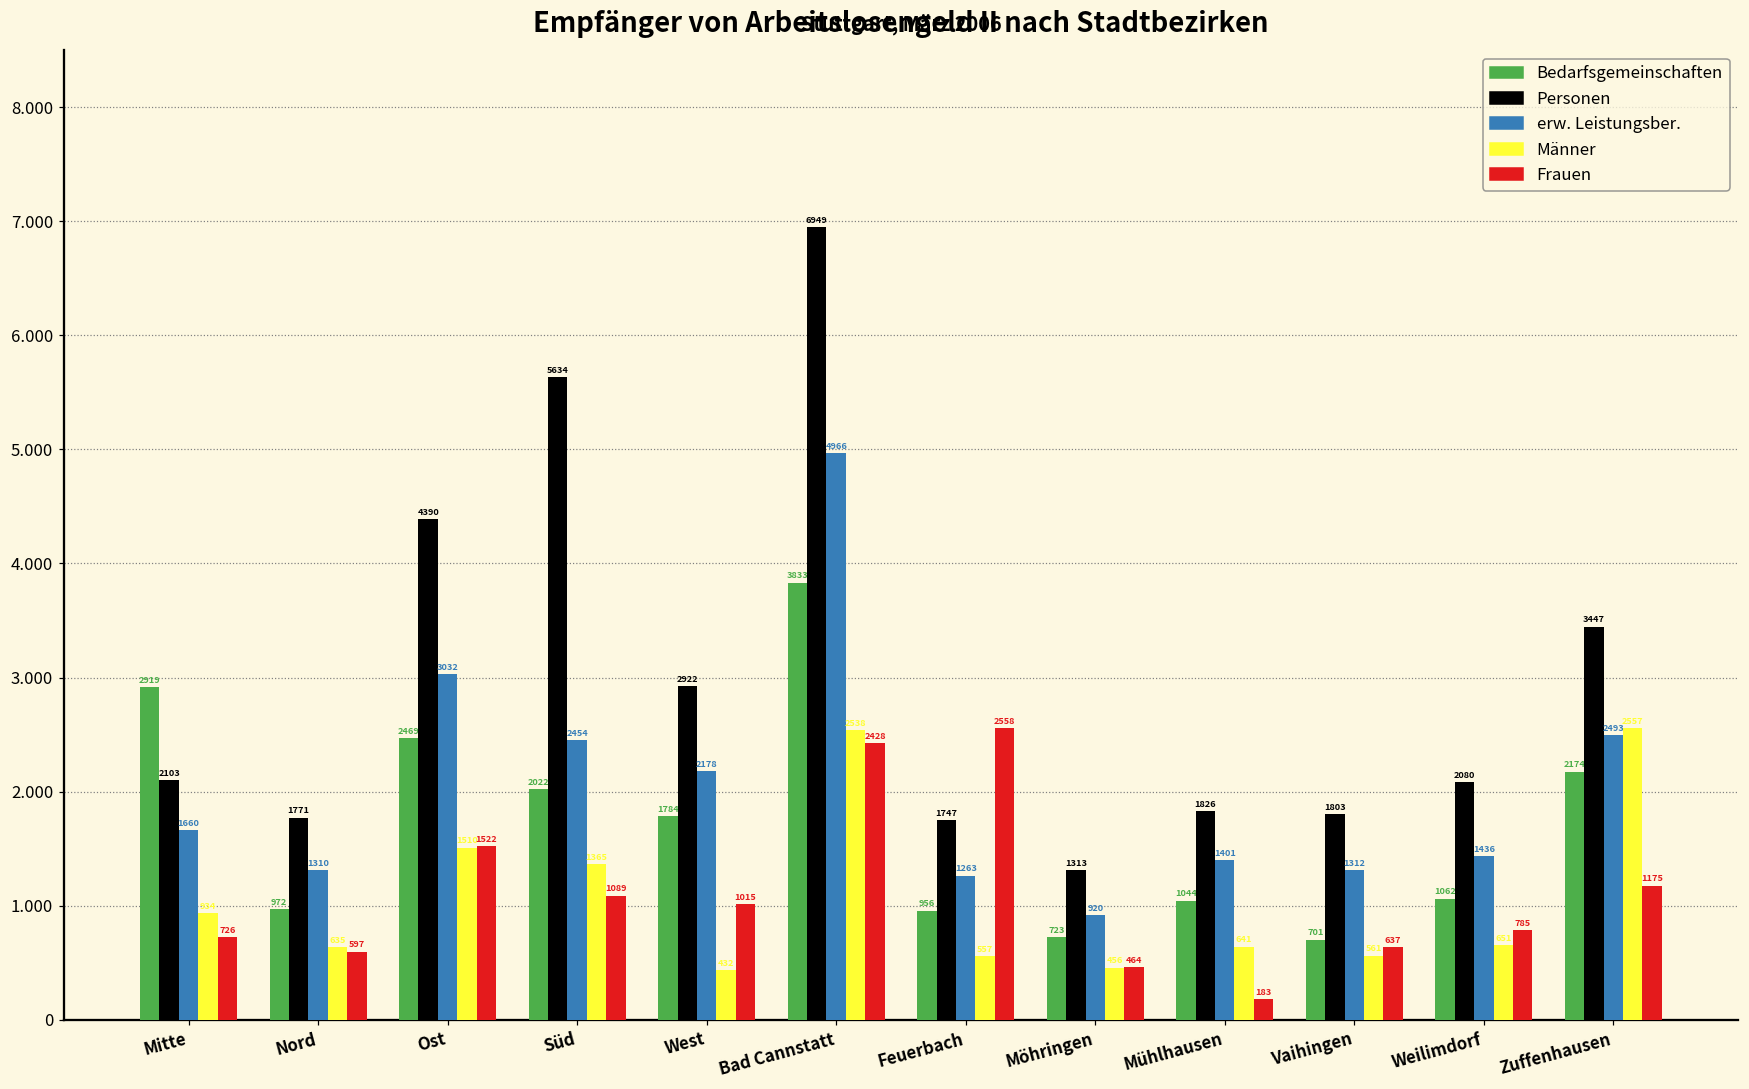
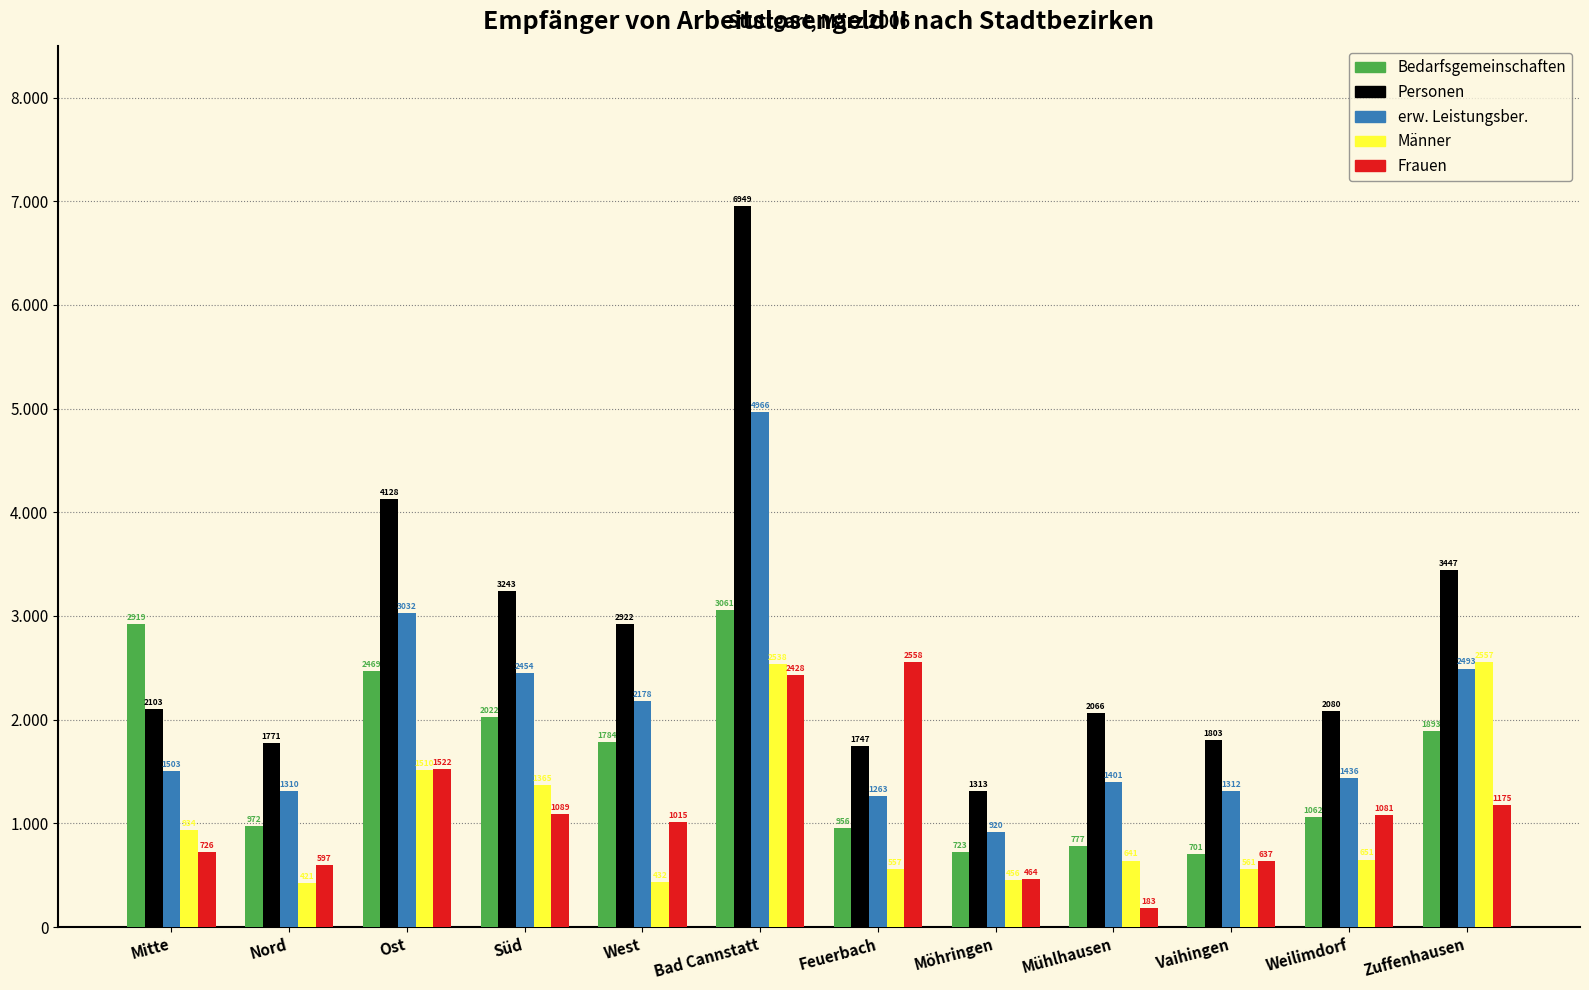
erw. Leistungsber., Mitte: 1660 -> 1503
Männer, Nord: 635 -> 421
Personen, Ost: 4390 -> 4128
Personen, Süd: 5634 -> 3243
Bedarfsgemeinschaften, Bad Cannstatt: 3833 -> 3061
Bedarfsgemeinschaften, Mühlhausen: 1044 -> 777
Personen, Mühlhausen: 1826 -> 2066
Frauen, Weilimdorf: 785 -> 1081
Bedarfsgemeinschaften, Zuffenhausen: 2174 -> 1893
